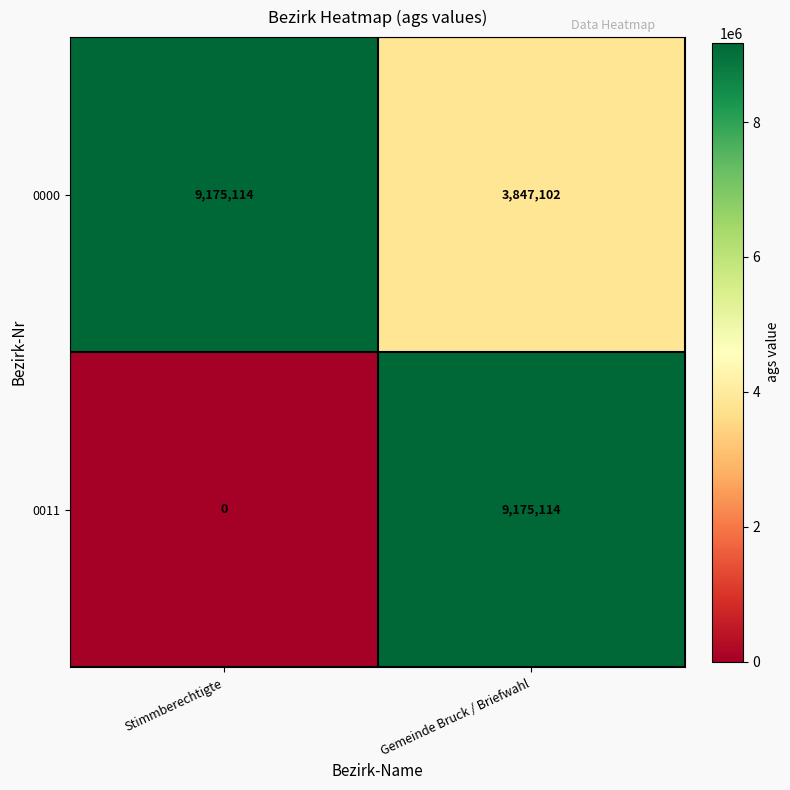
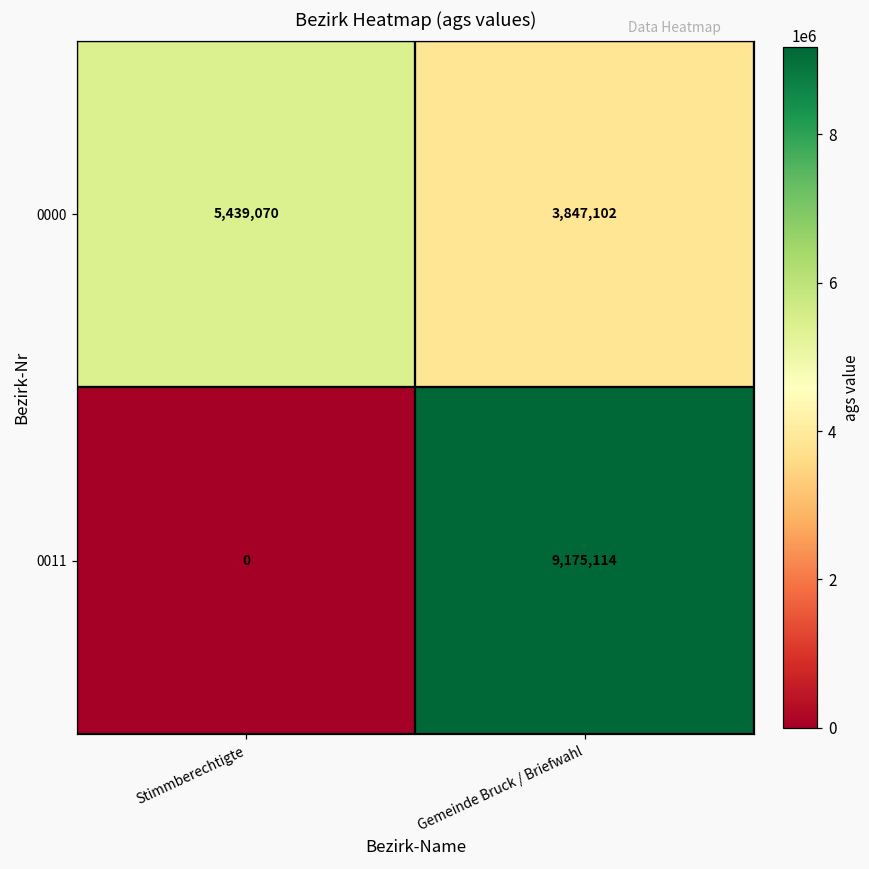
0000, Stimmberechtigte: 9,175,114 -> 5,439,070
